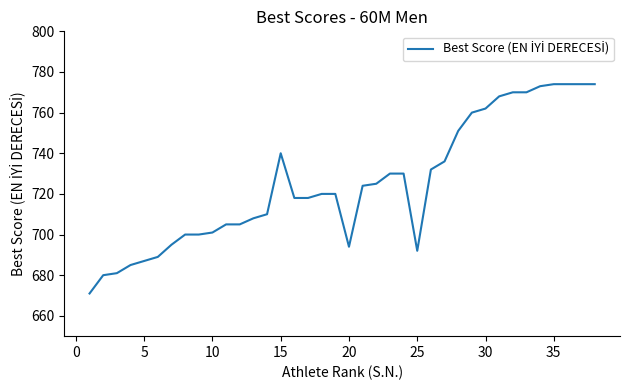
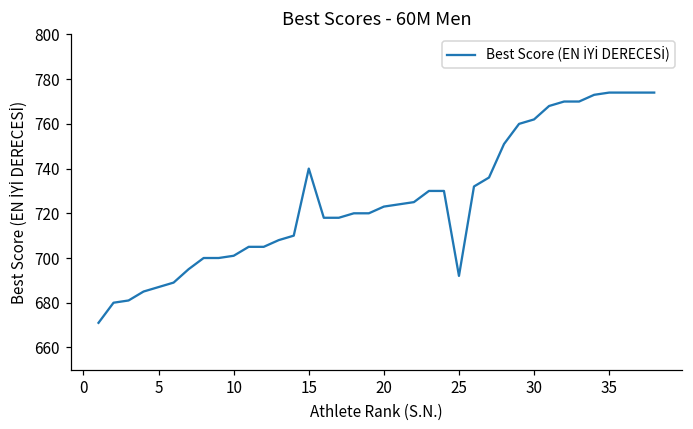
20: 694 -> 723
